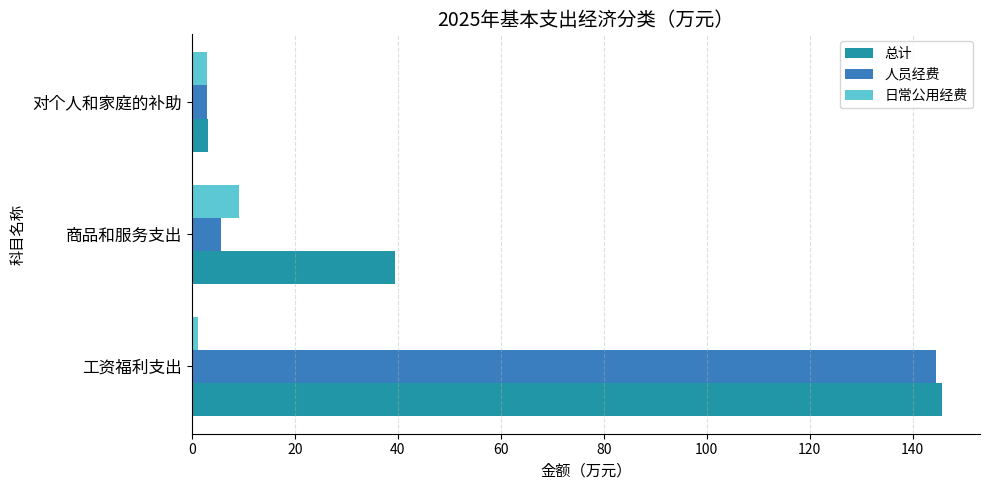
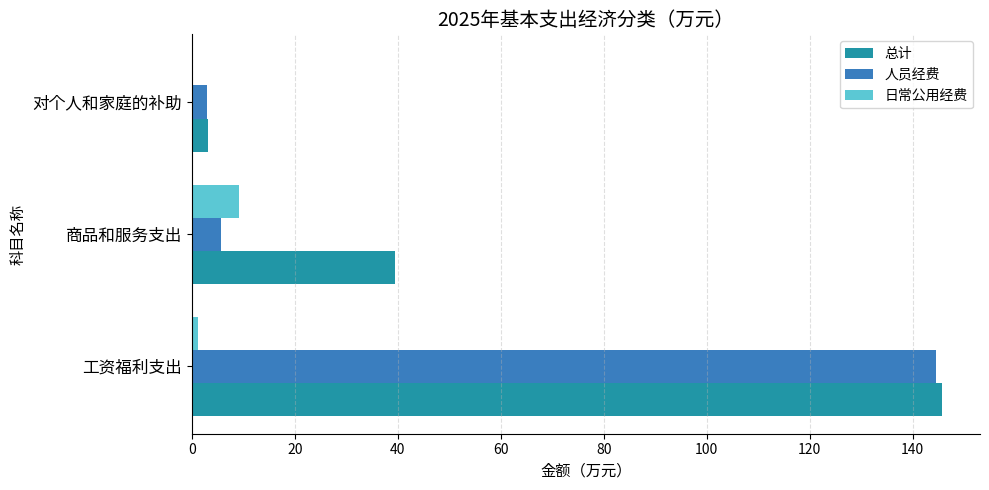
日常公用经费, 对个人和家庭的补助: 3 -> 0
